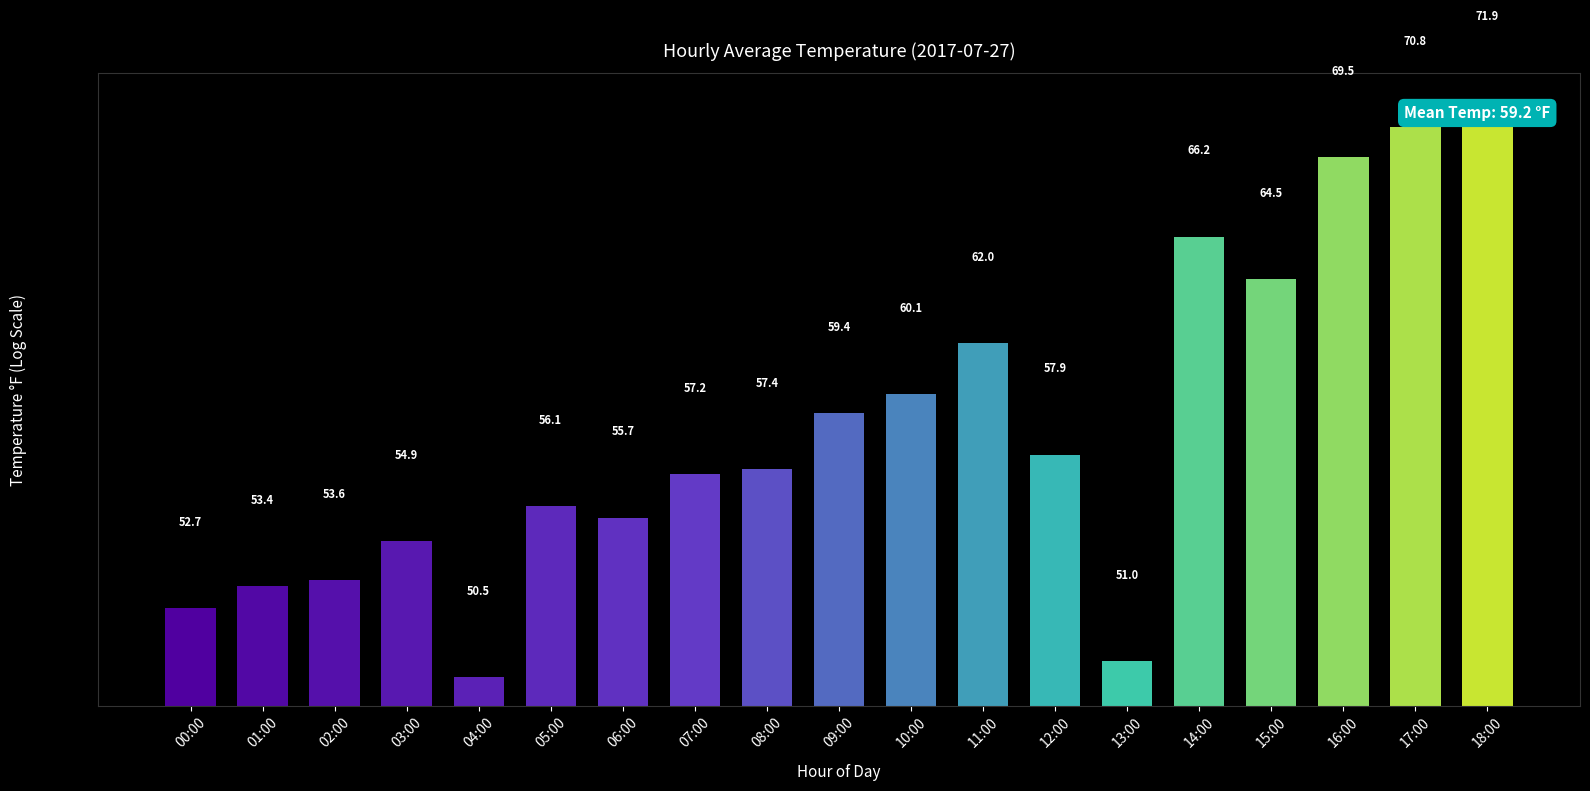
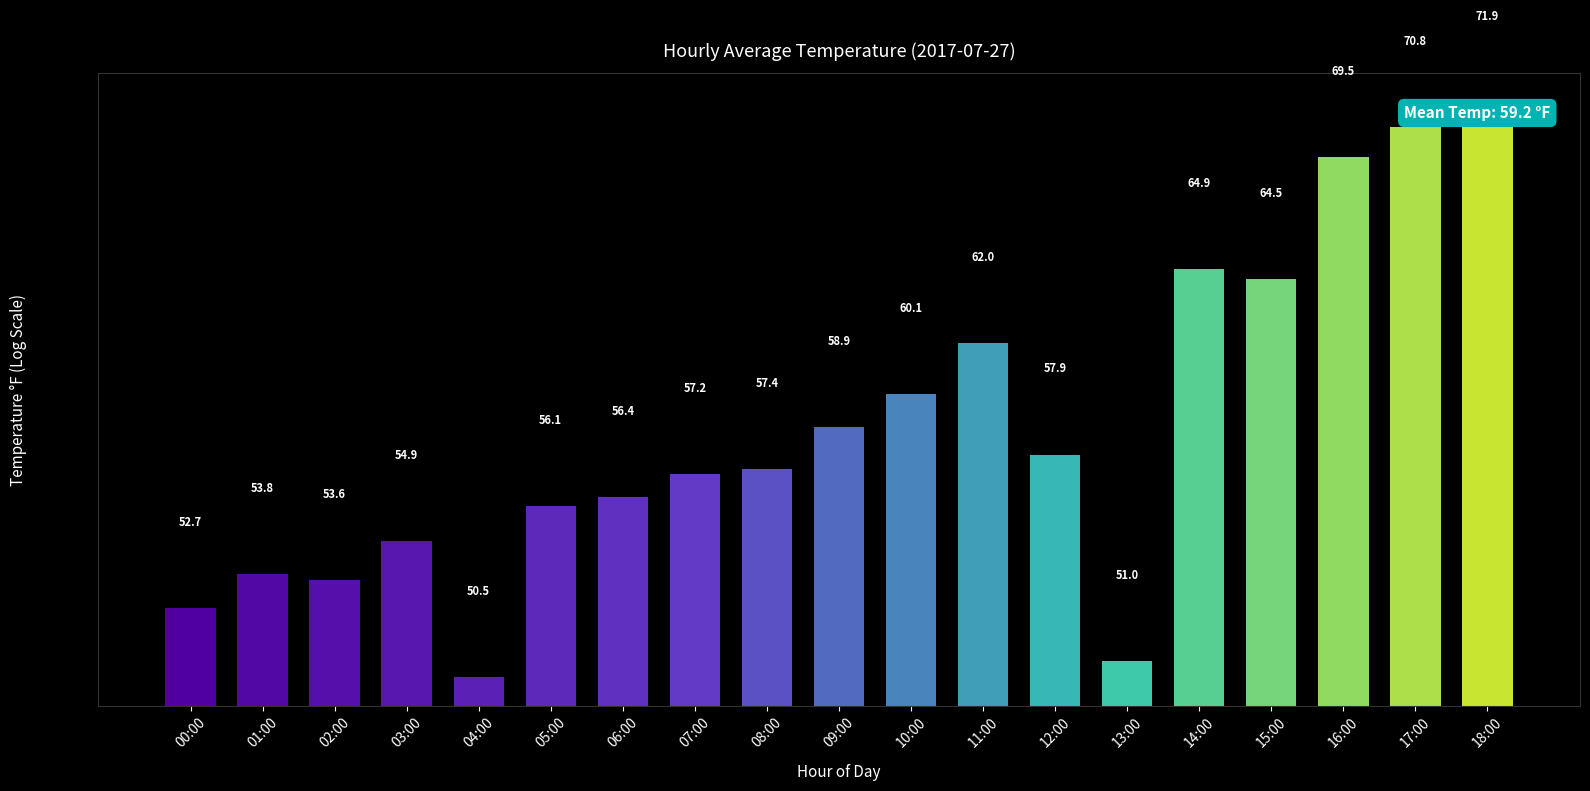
01:00: 53.4 -> 53.8
06:00: 55.7 -> 56.4
09:00: 59.4 -> 58.9
14:00: 66.2 -> 64.9
